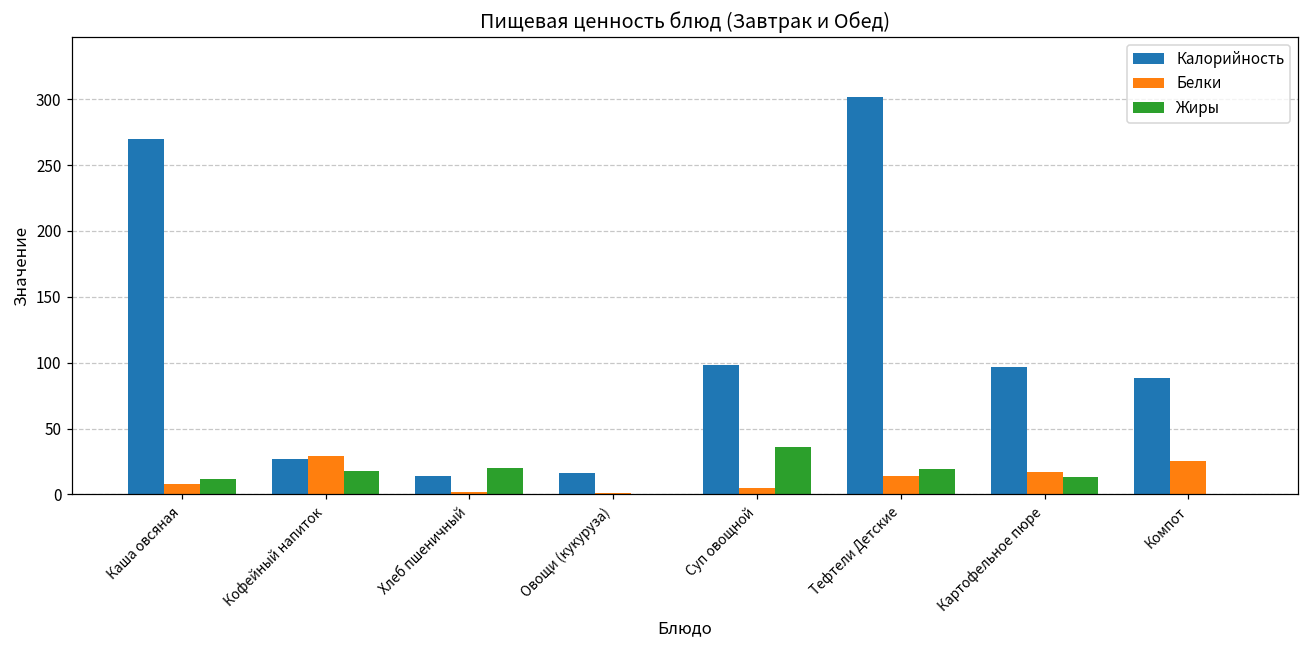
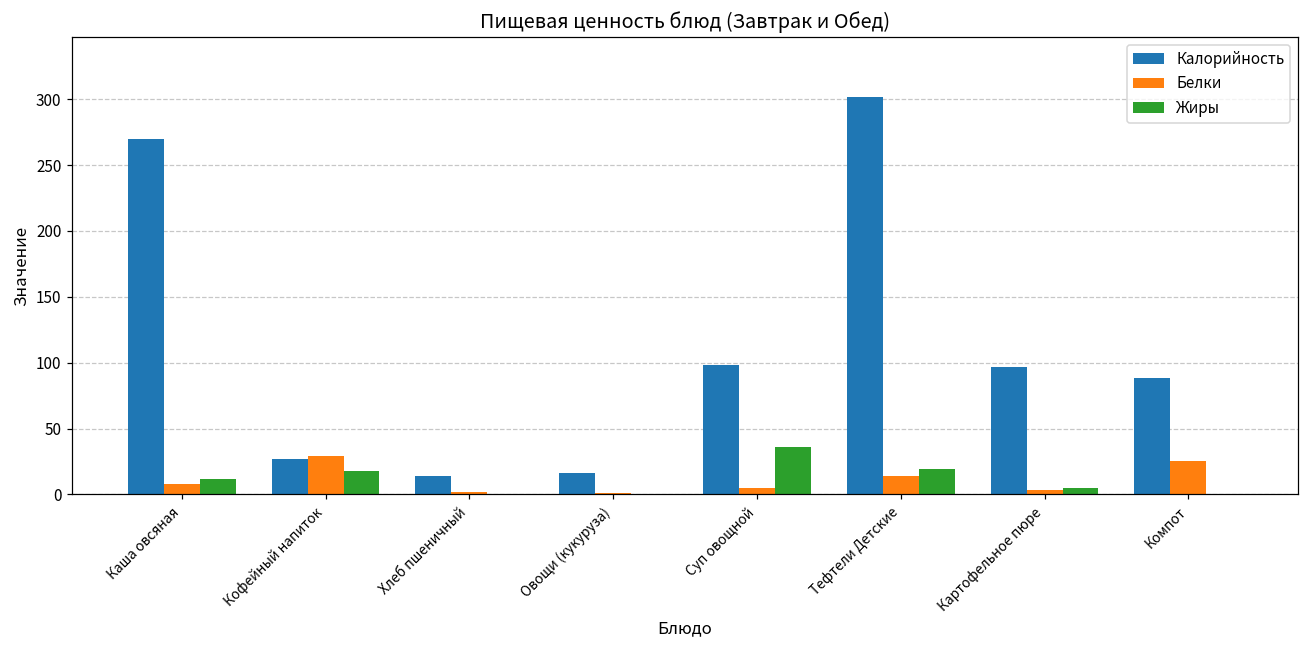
Жиры, Хлеб пшеничный: 20 -> 0
Белки, Картофельное пюре: 17 -> 3
Жиры, Картофельное пюре: 13 -> 5
